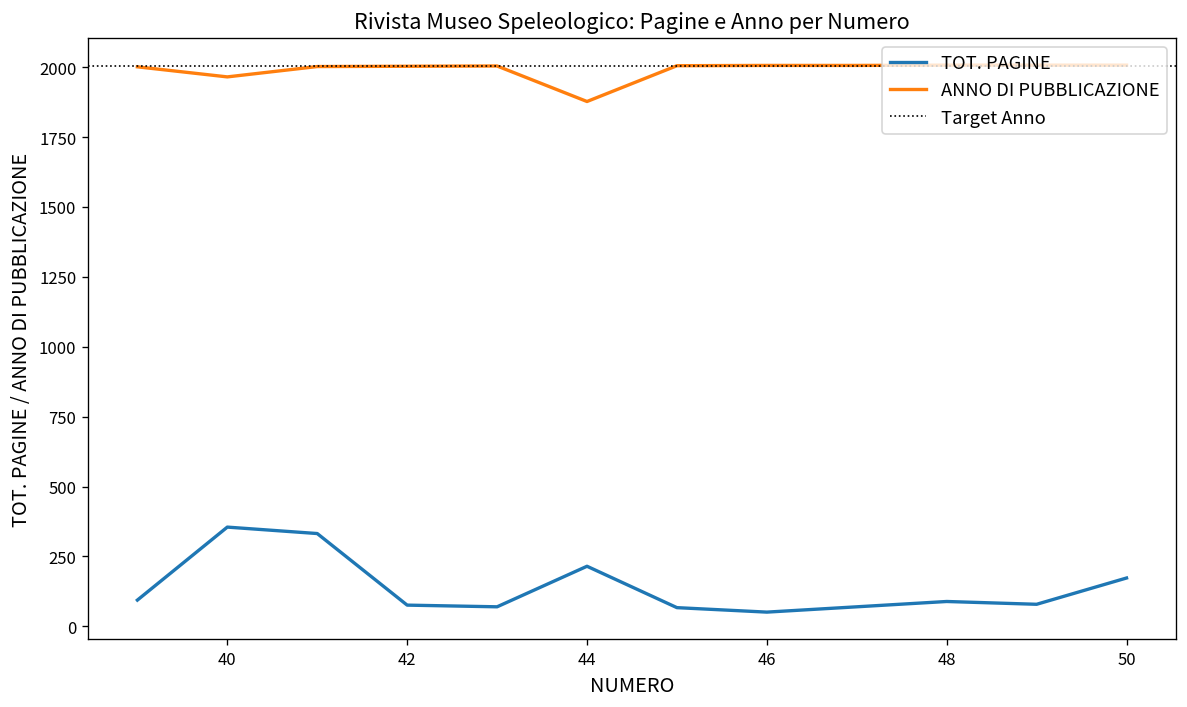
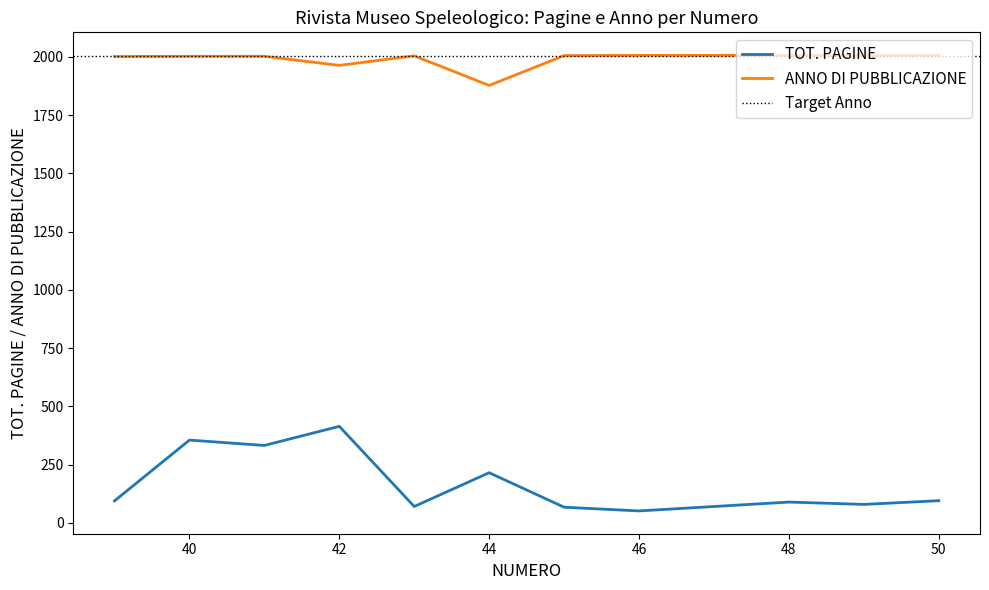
ANNO DI PUBBLICAZIONE, 40: 1970 -> 2000
TOT. PAGINE, 42: 80 -> 410
ANNO DI PUBBLICAZIONE, 42: 2000 -> 1960
TOT. PAGINE, 50: 170 -> 100
